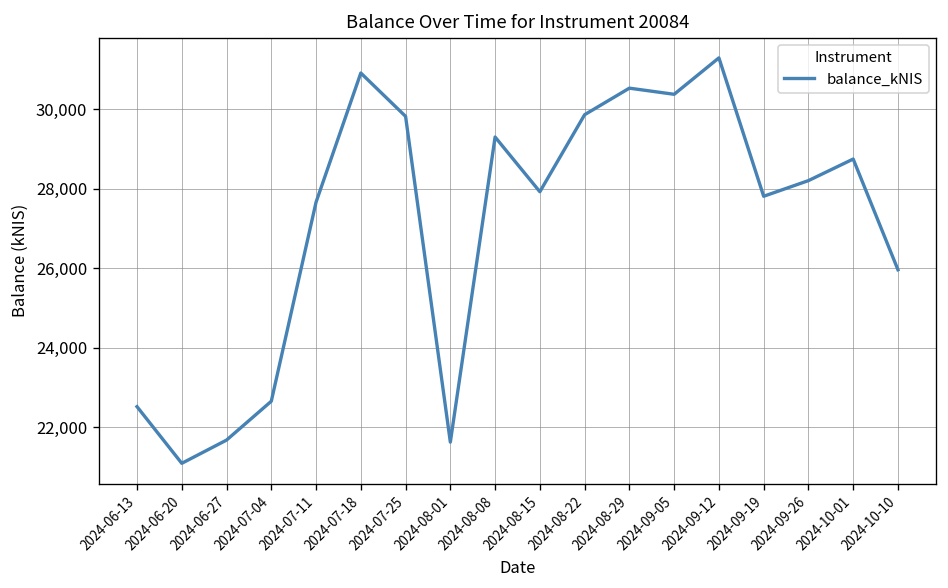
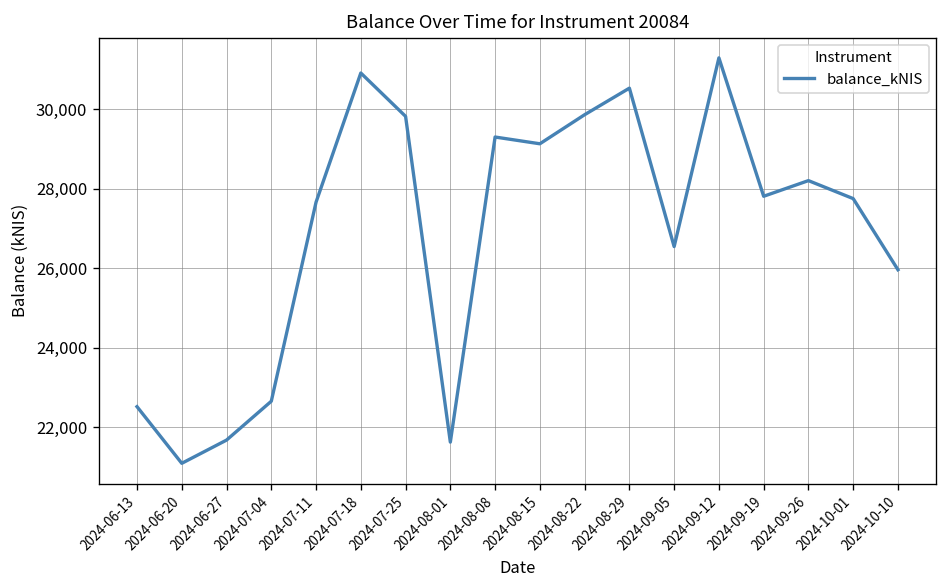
2024-08-15: 27,900 -> 29,100
2024-09-05: 30,400 -> 26,500
2024-10-01: 28,800 -> 27,800
